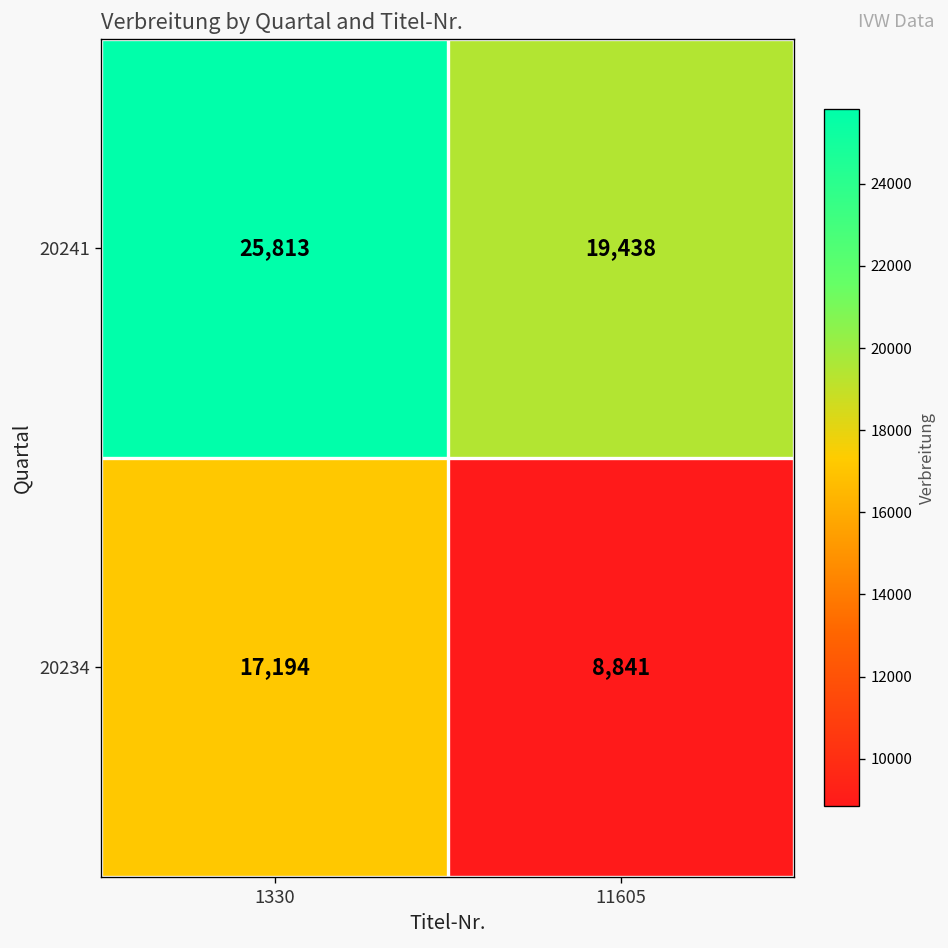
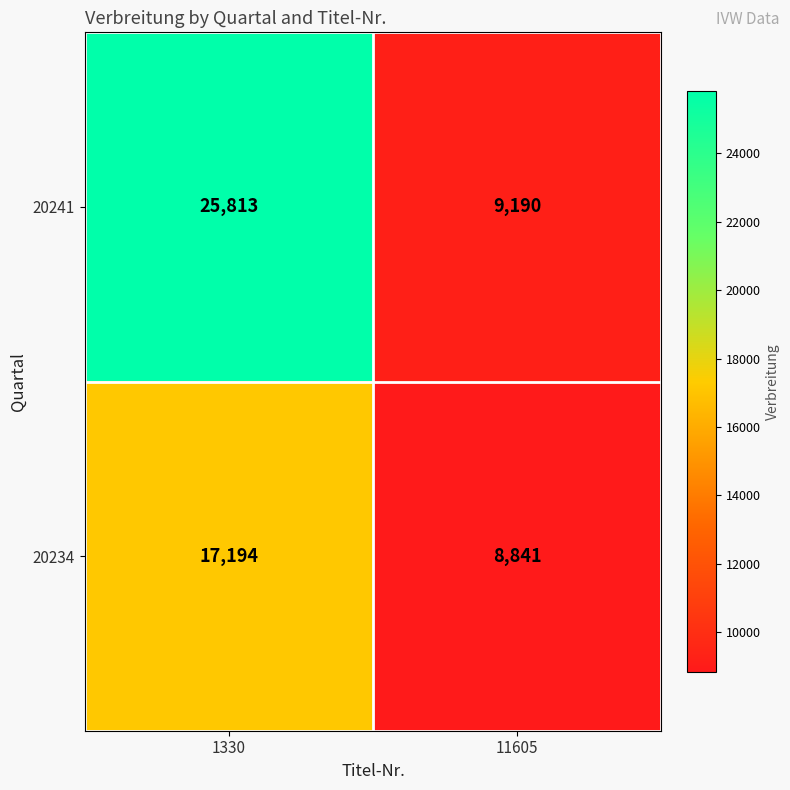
20241, 11605: 19,438 -> 9,190
